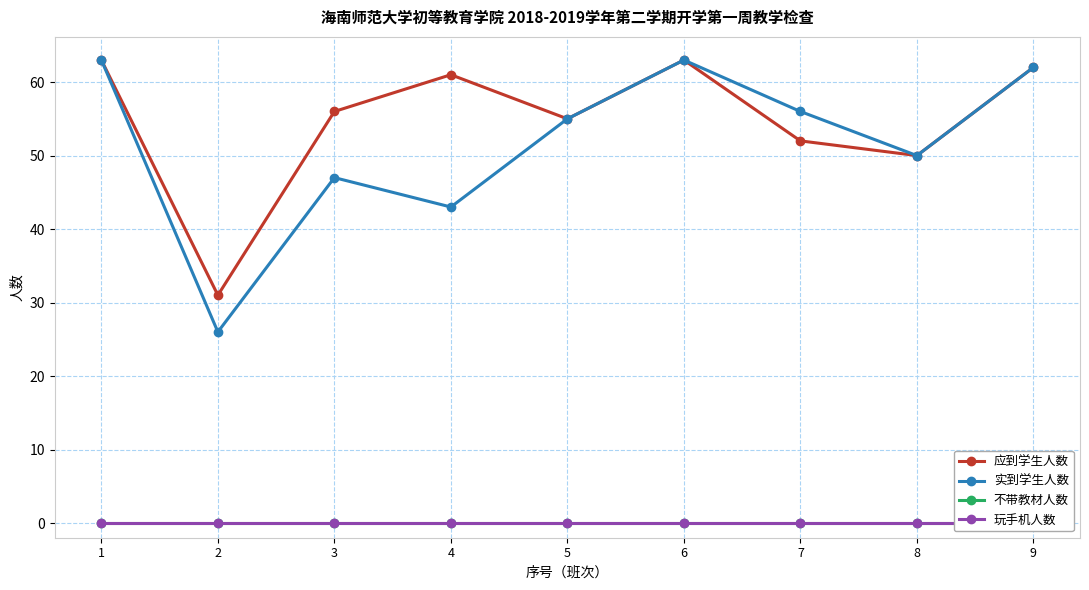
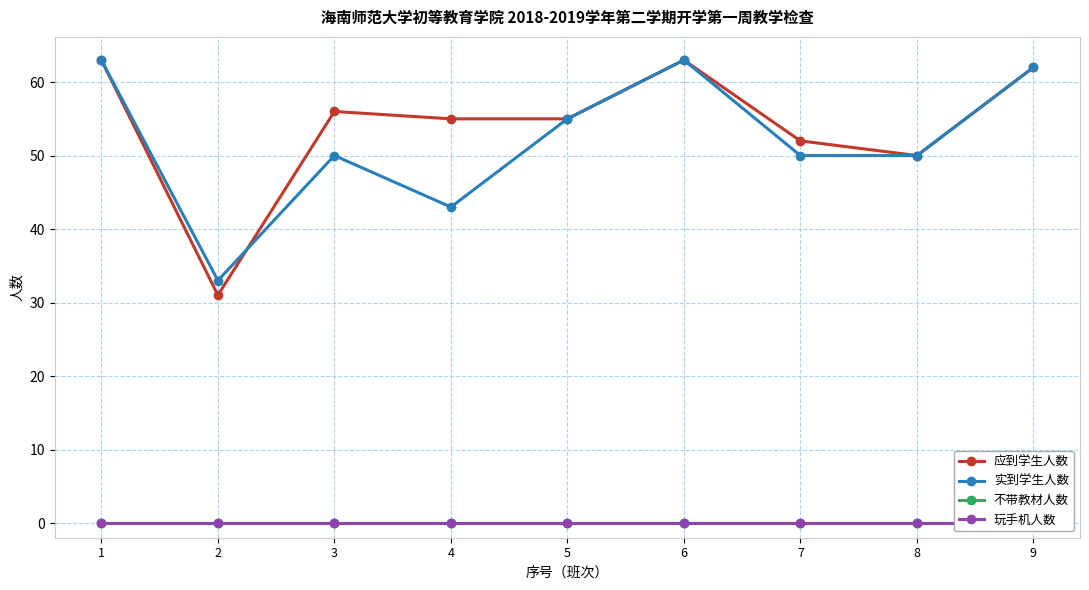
实到学生人数, 2: 26 -> 33
实到学生人数, 3: 47 -> 50
应到学生人数, 4: 61 -> 55
实到学生人数, 7: 56 -> 50
